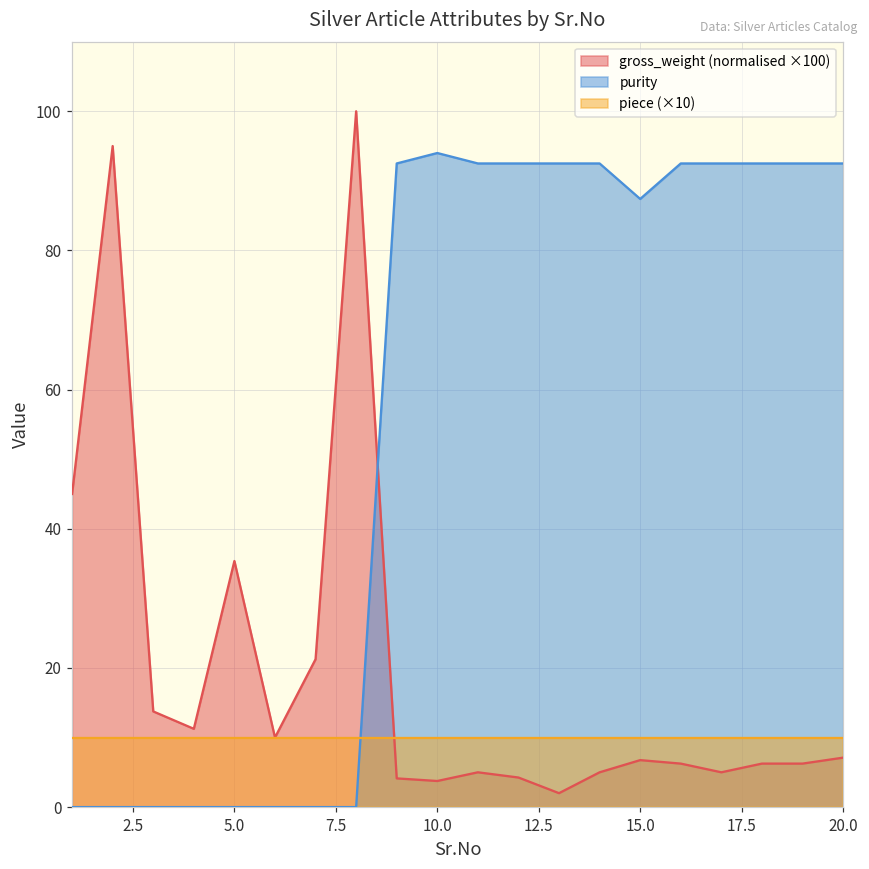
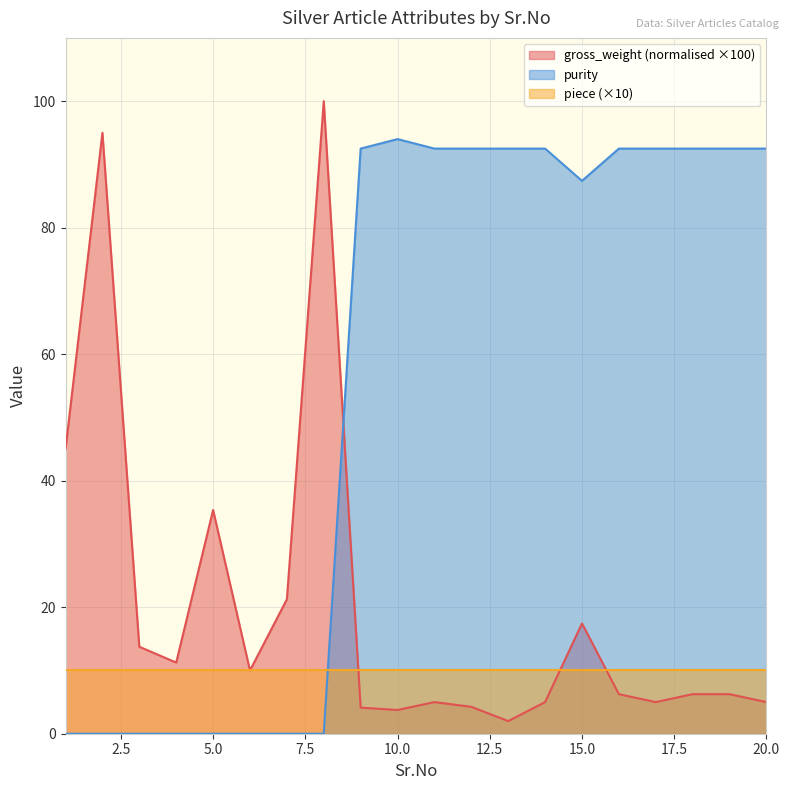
gross_weight (normalised ×100), 15.0: 7 -> 17
gross_weight (normalised ×100), 20.0: 7 -> 5
